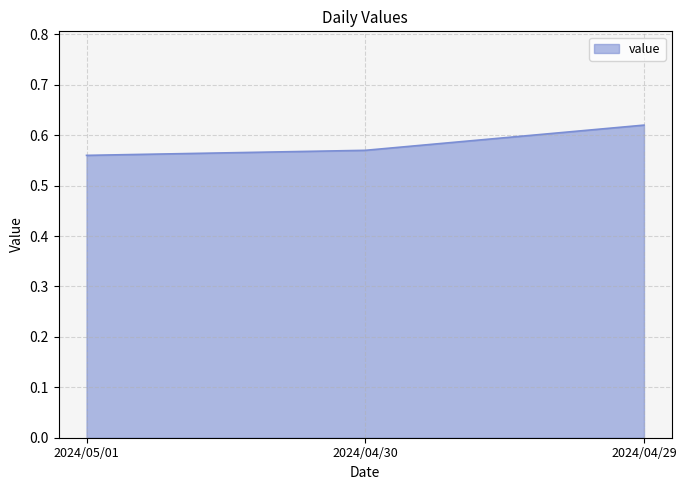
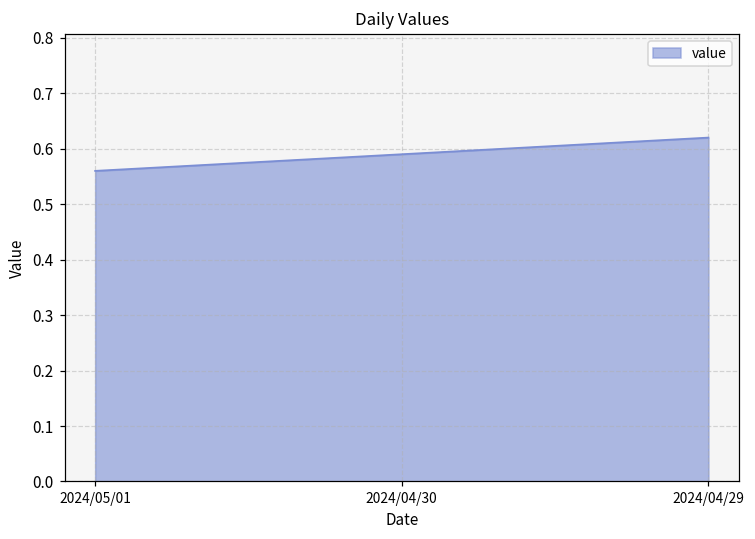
2024/04/30: 0.57 -> 0.59
